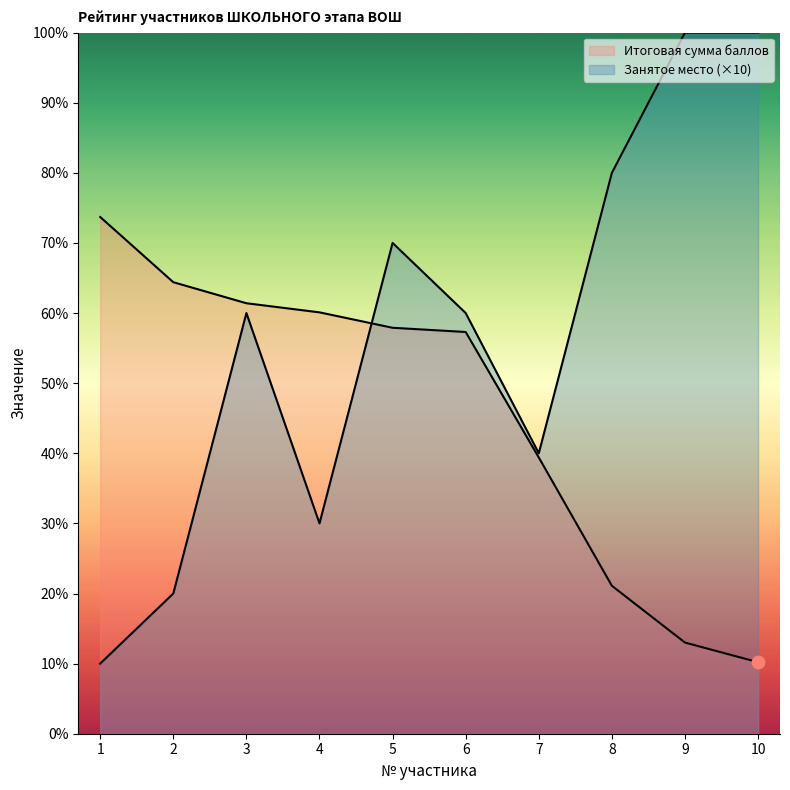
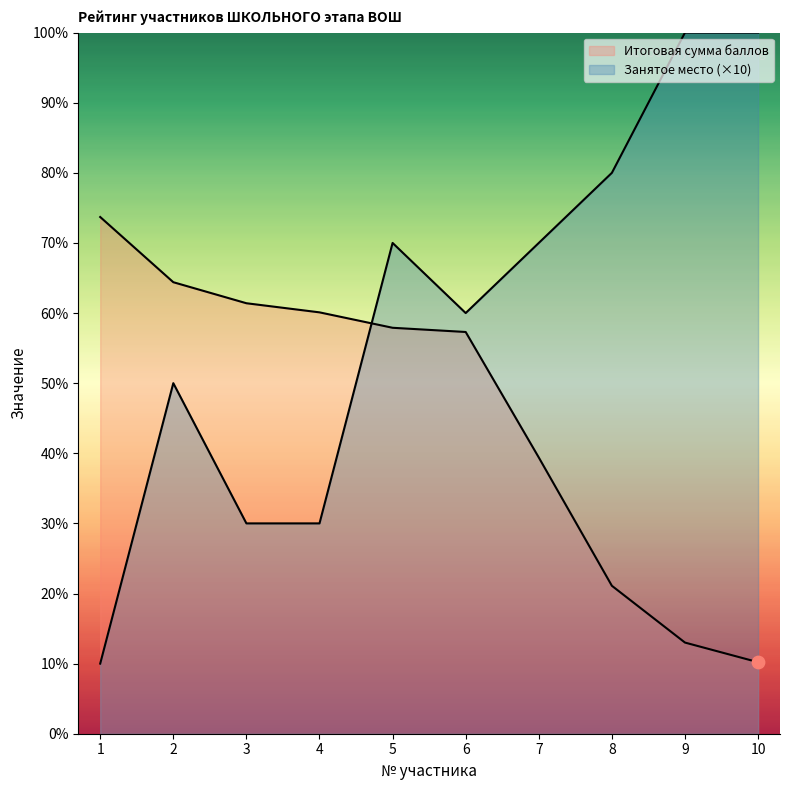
Занятое место (×10), 2: 20% -> 50%
Занятое место (×10), 3: 60% -> 30%
Занятое место (×10), 7: 40% -> 70%
